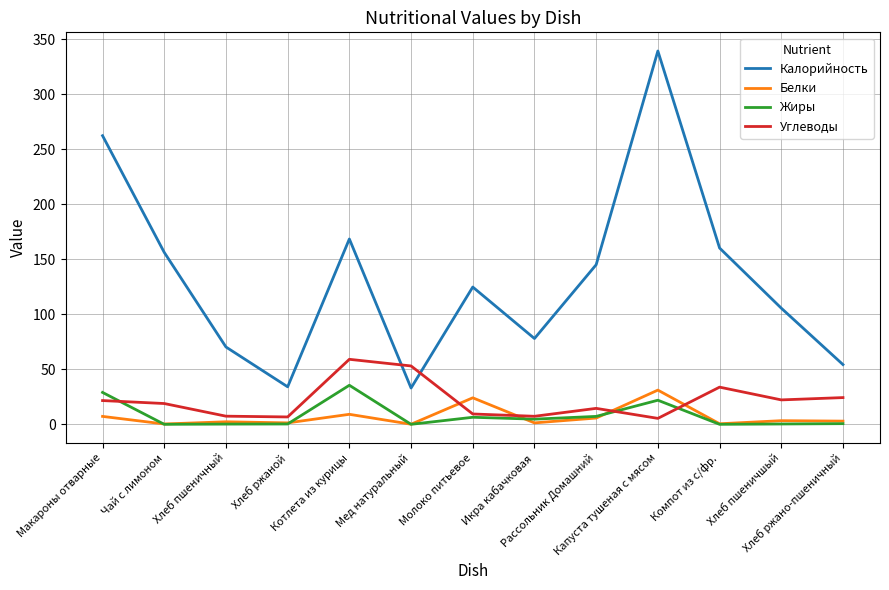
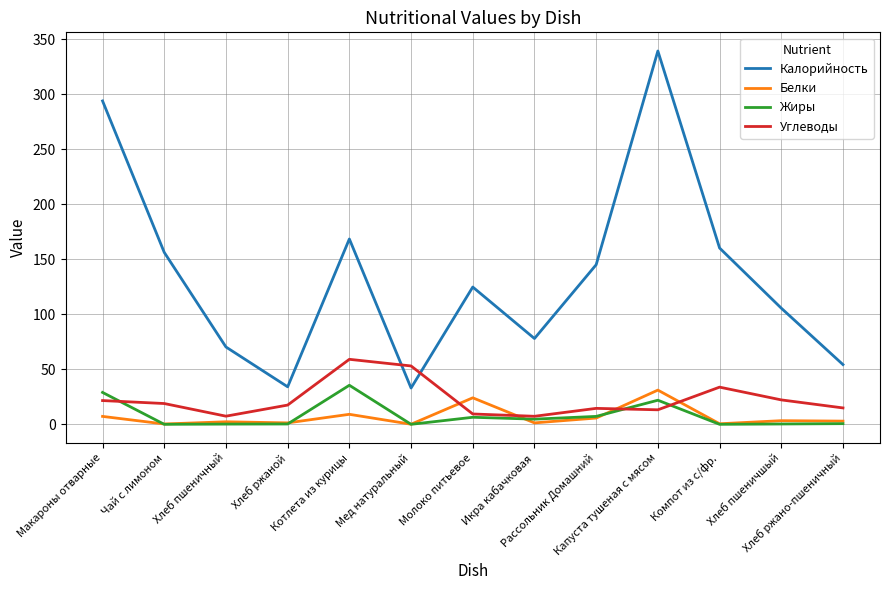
Калорийность, Макароны отварные: 262 -> 294
Углеводы, Хлеб ржаной: 7 -> 18
Углеводы, Капуста тушеная с мясом: 5 -> 13
Углеводы, Хлеб ржано-пшеничный: 24 -> 15
